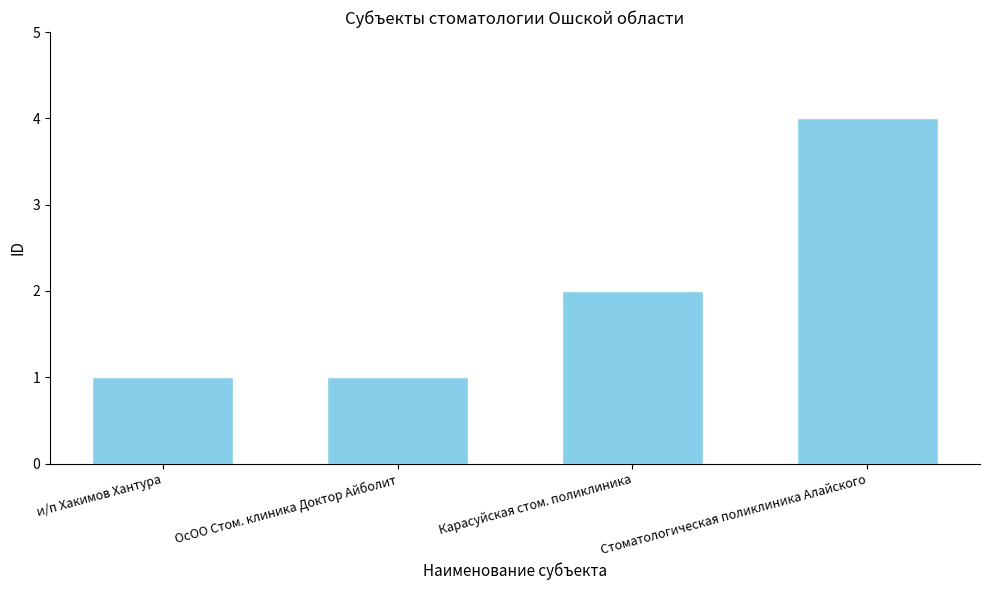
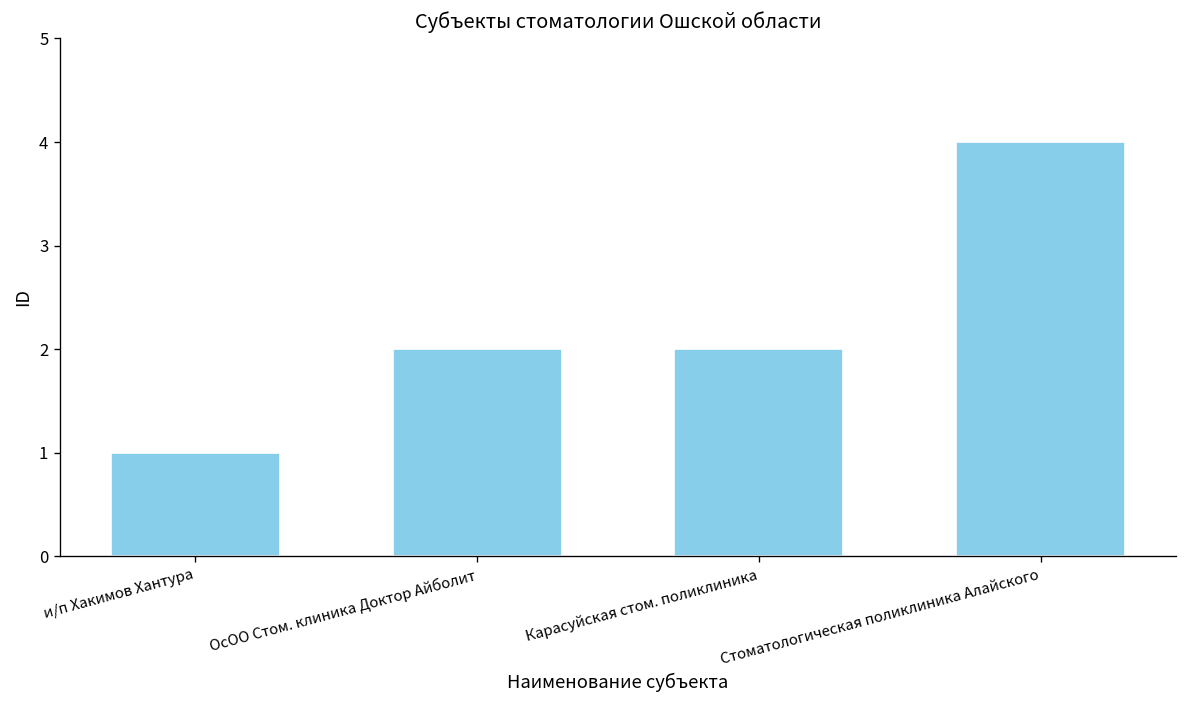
ОсОО Стом. клиника Доктор Айболит: 1 -> 2
